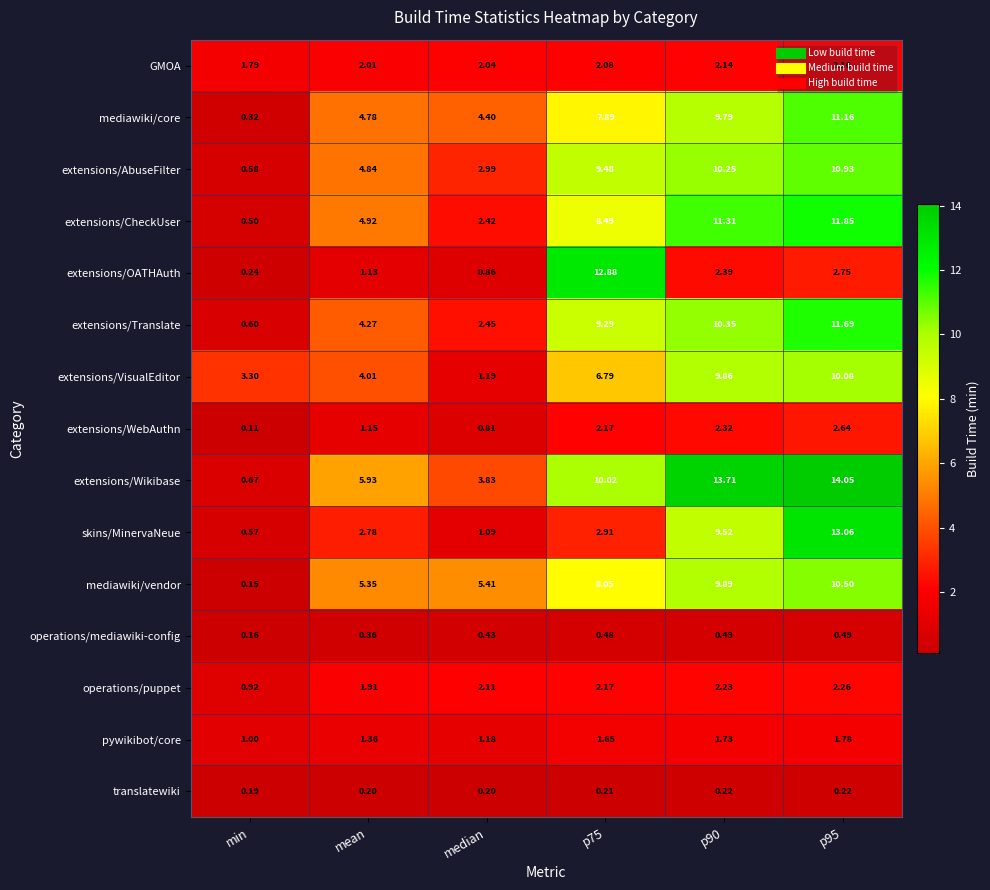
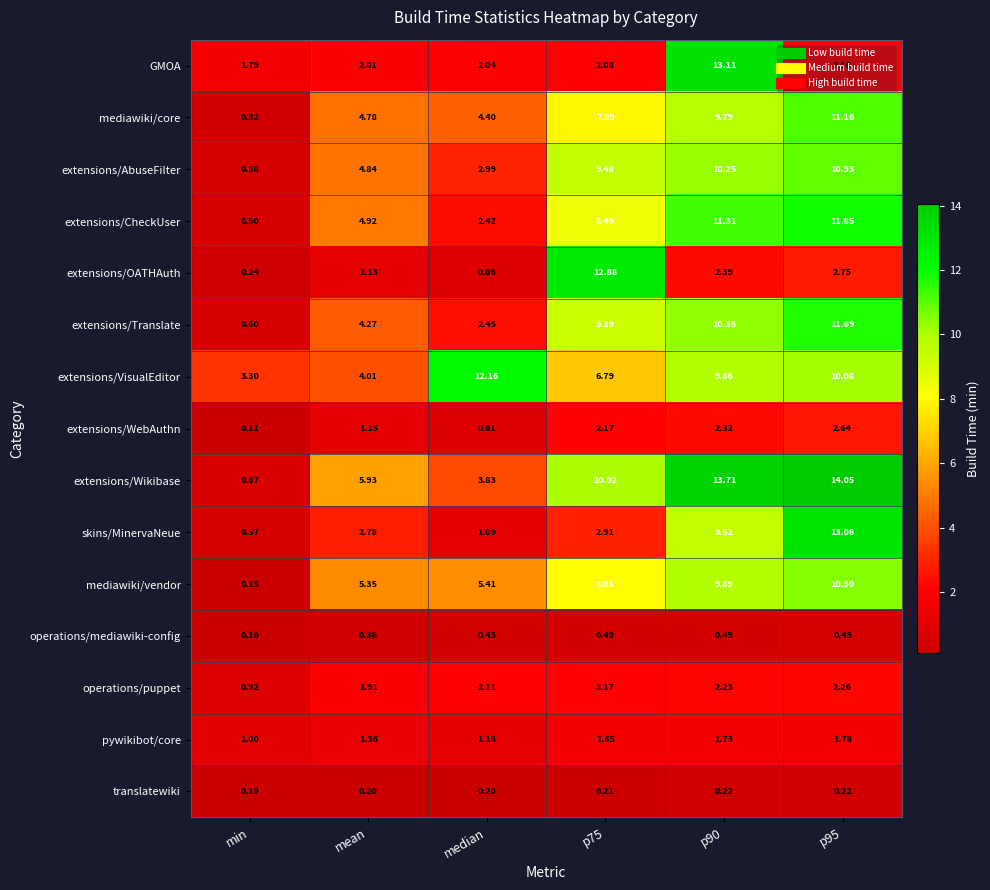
GMOA, p90: 2.14 -> 13.11
extensions/VisualEditor, median: 1.19 -> 12.16
